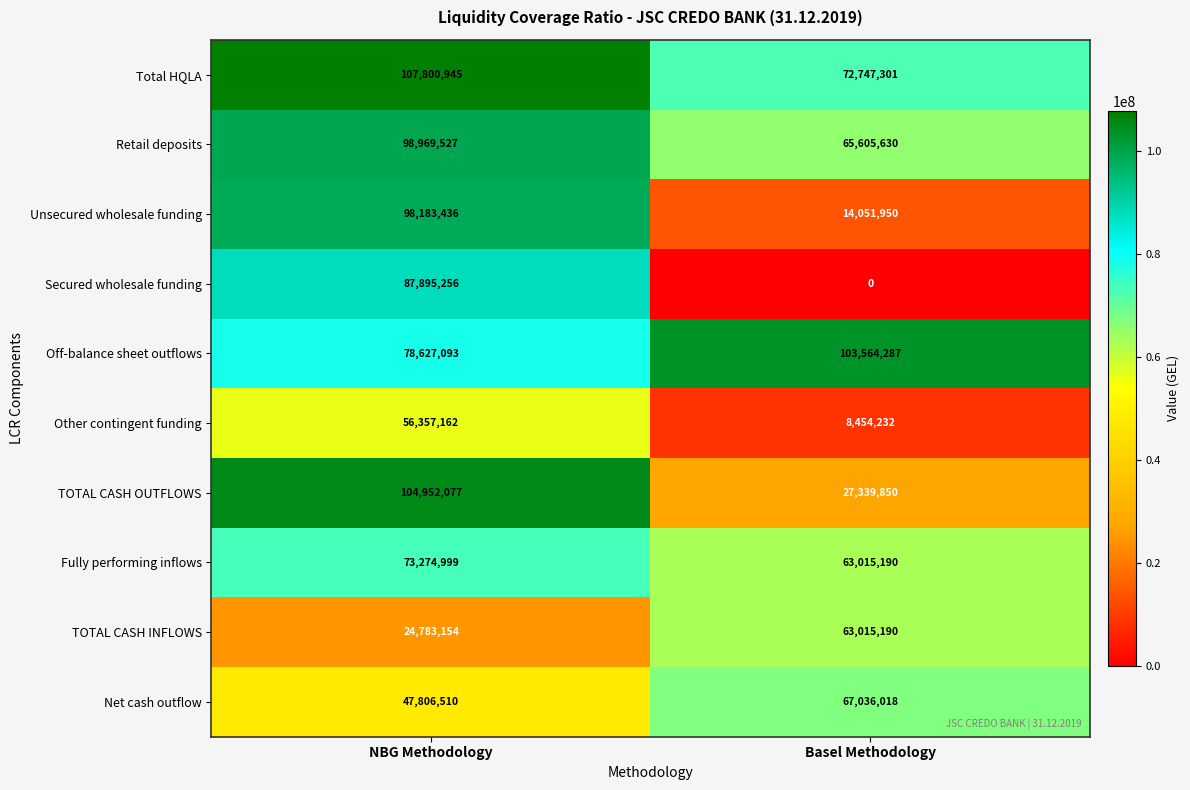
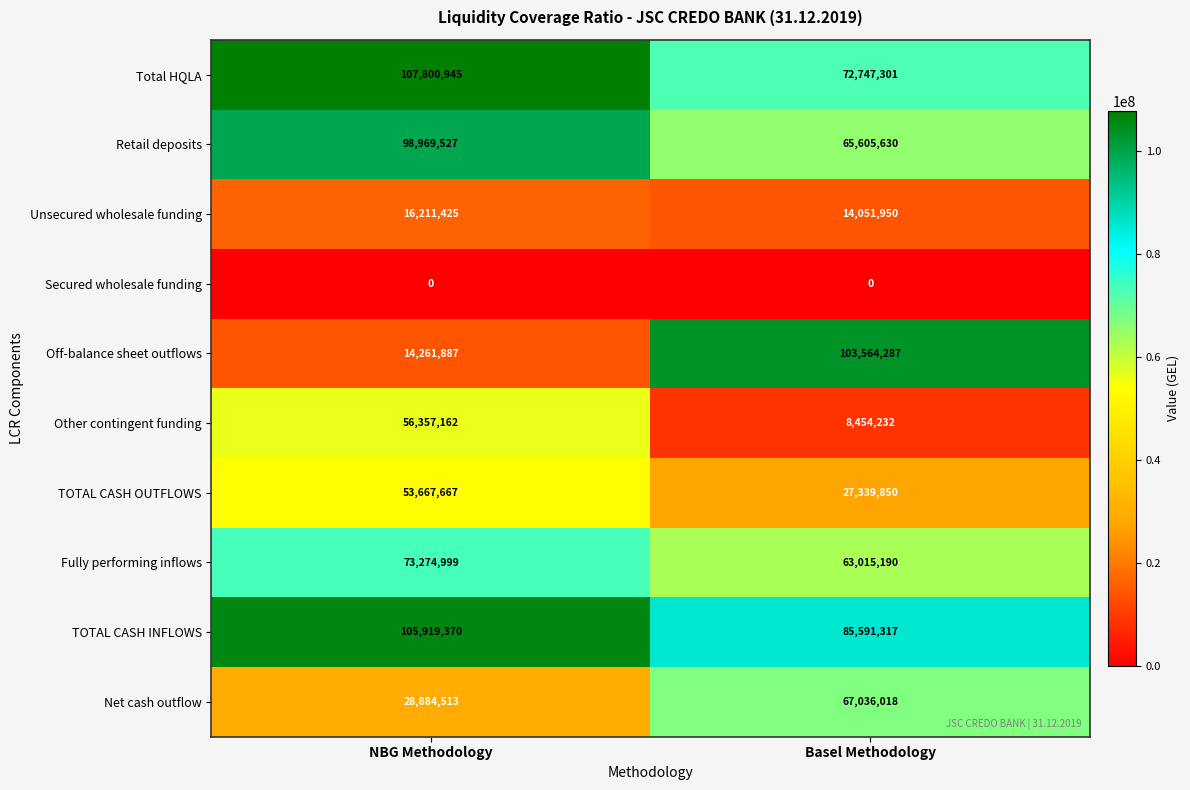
Unsecured wholesale funding, NBG Methodology: 98,183,436 -> 16,211,425
Secured wholesale funding, NBG Methodology: 87,895,256 -> 0
Off-balance sheet outflows, NBG Methodology: 78,627,093 -> 14,261,887
TOTAL CASH OUTFLOWS, NBG Methodology: 104,952,077 -> 53,667,667
TOTAL CASH INFLOWS, NBG Methodology: 24,783,154 -> 105,919,370
TOTAL CASH INFLOWS, Basel Methodology: 63,015,190 -> 85,591,317
Net cash outflow, NBG Methodology: 47,806,510 -> 28,884,513
